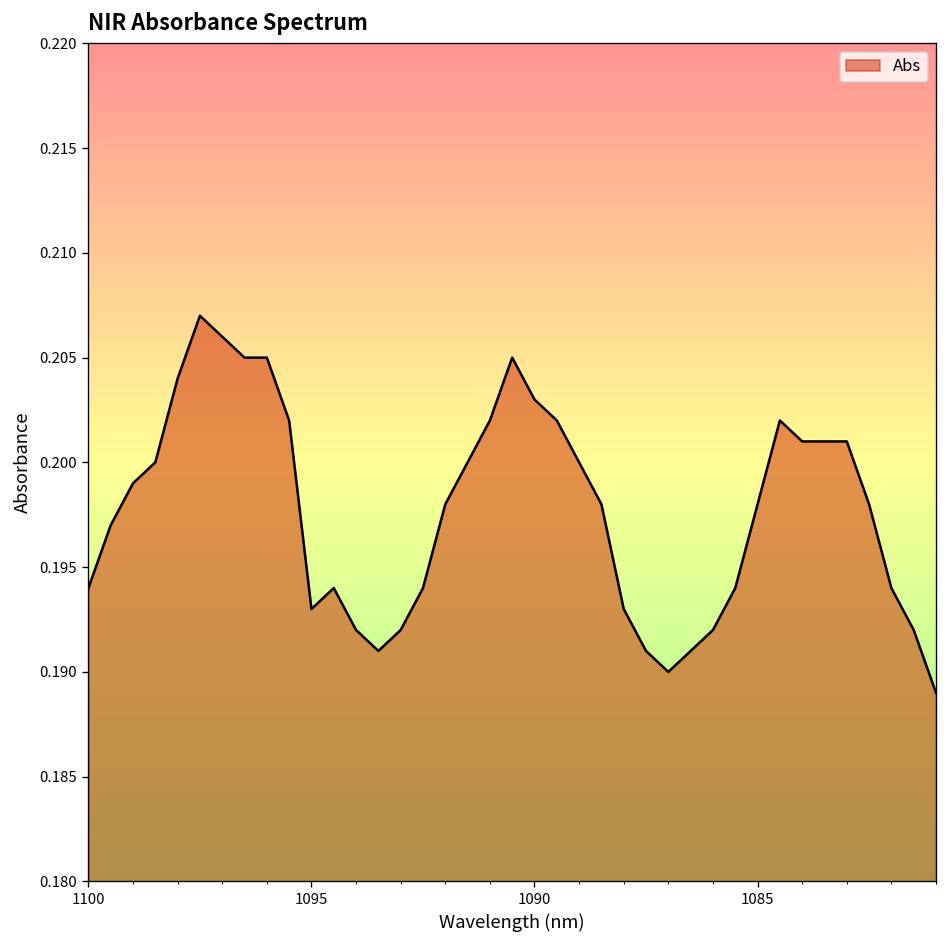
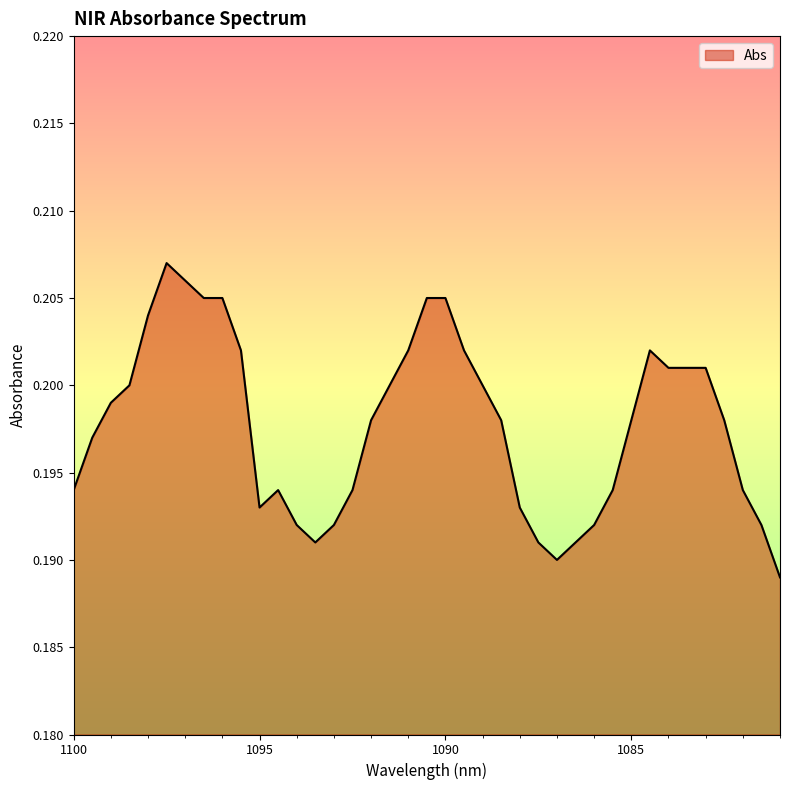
1090: 0.203 -> 0.205
